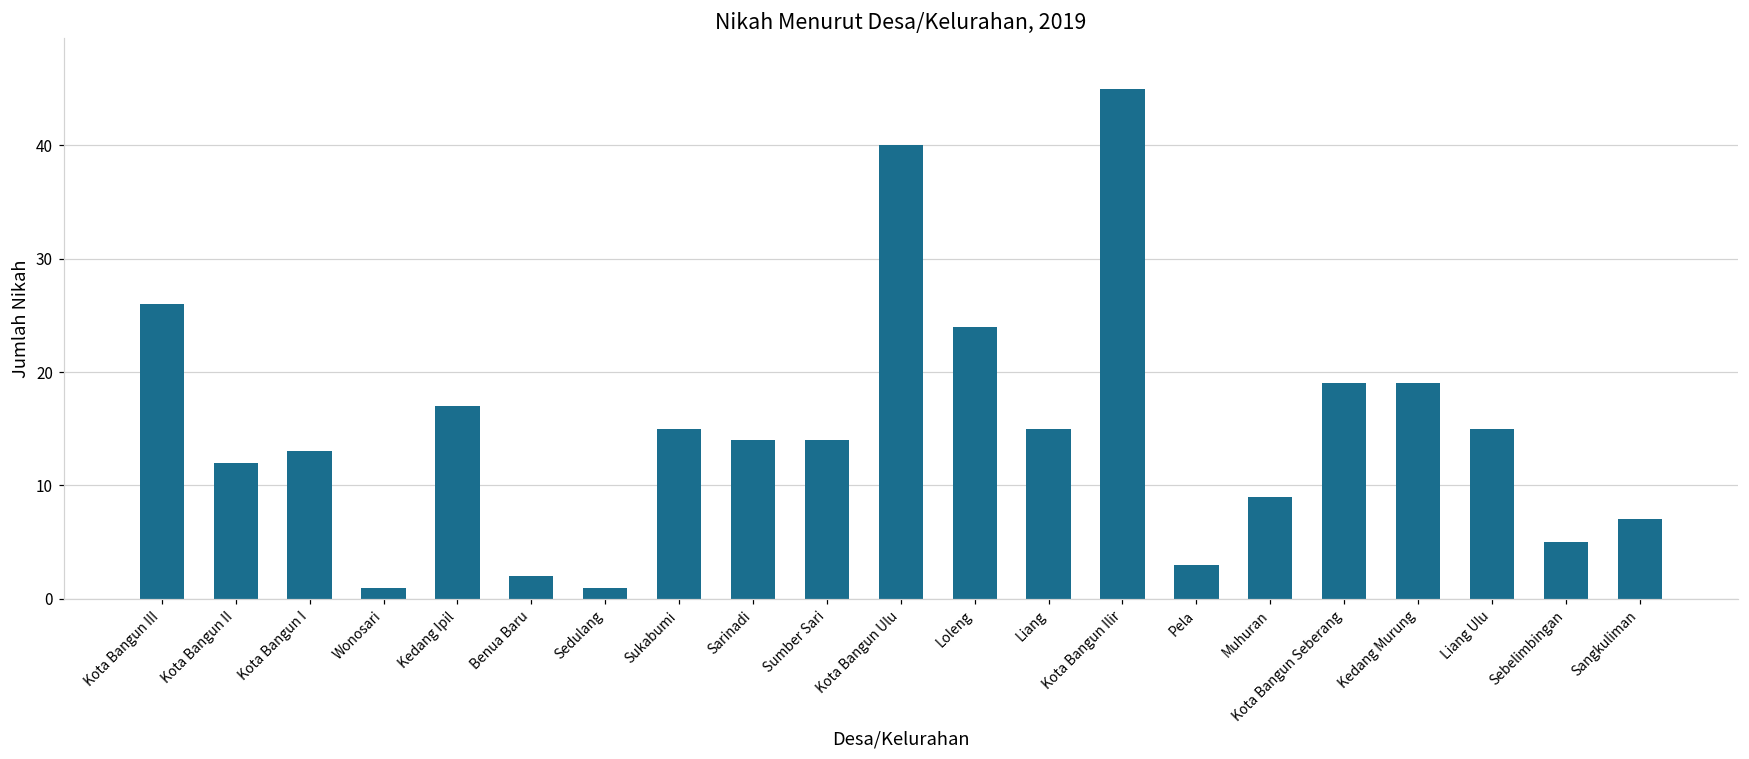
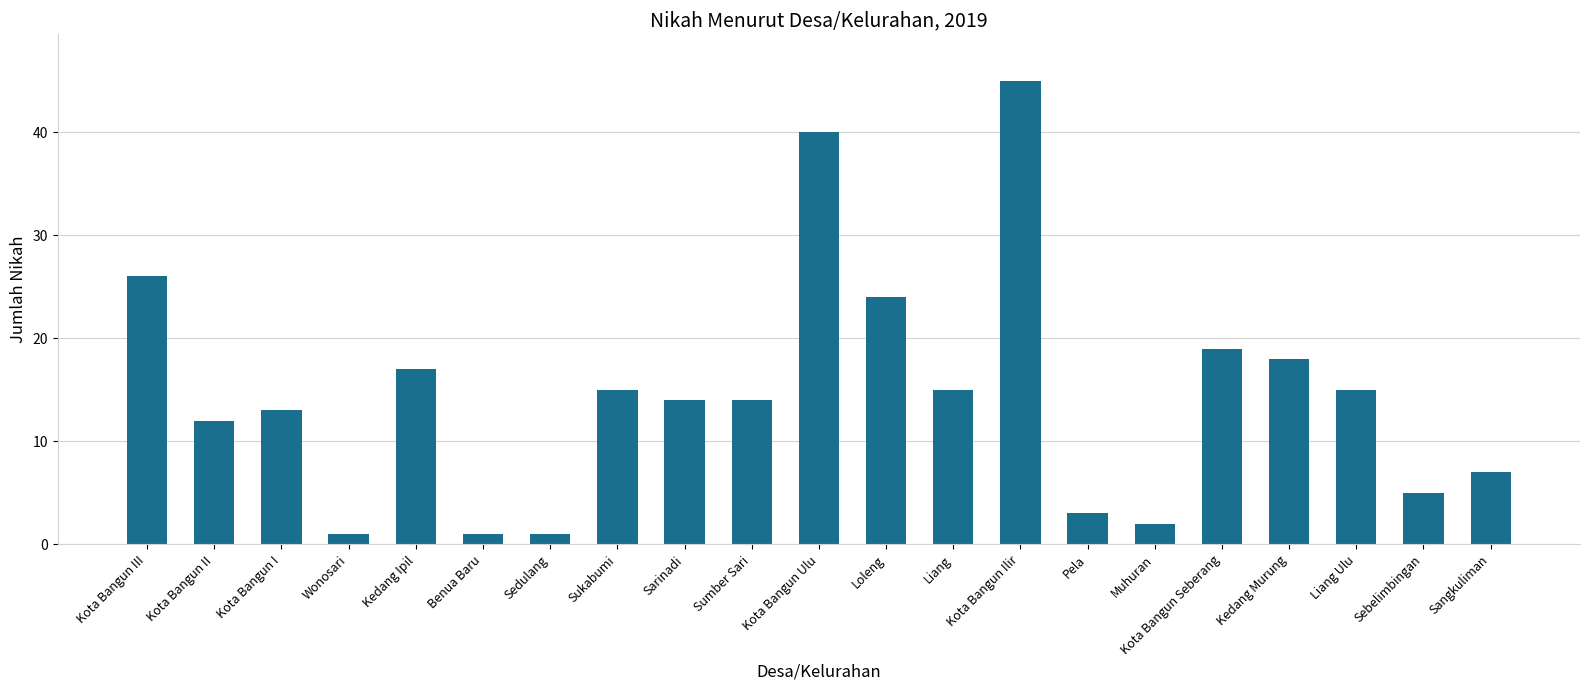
Benua Baru: 2 -> 1
Muhuran: 9 -> 2
Kedang Murung: 19 -> 18
